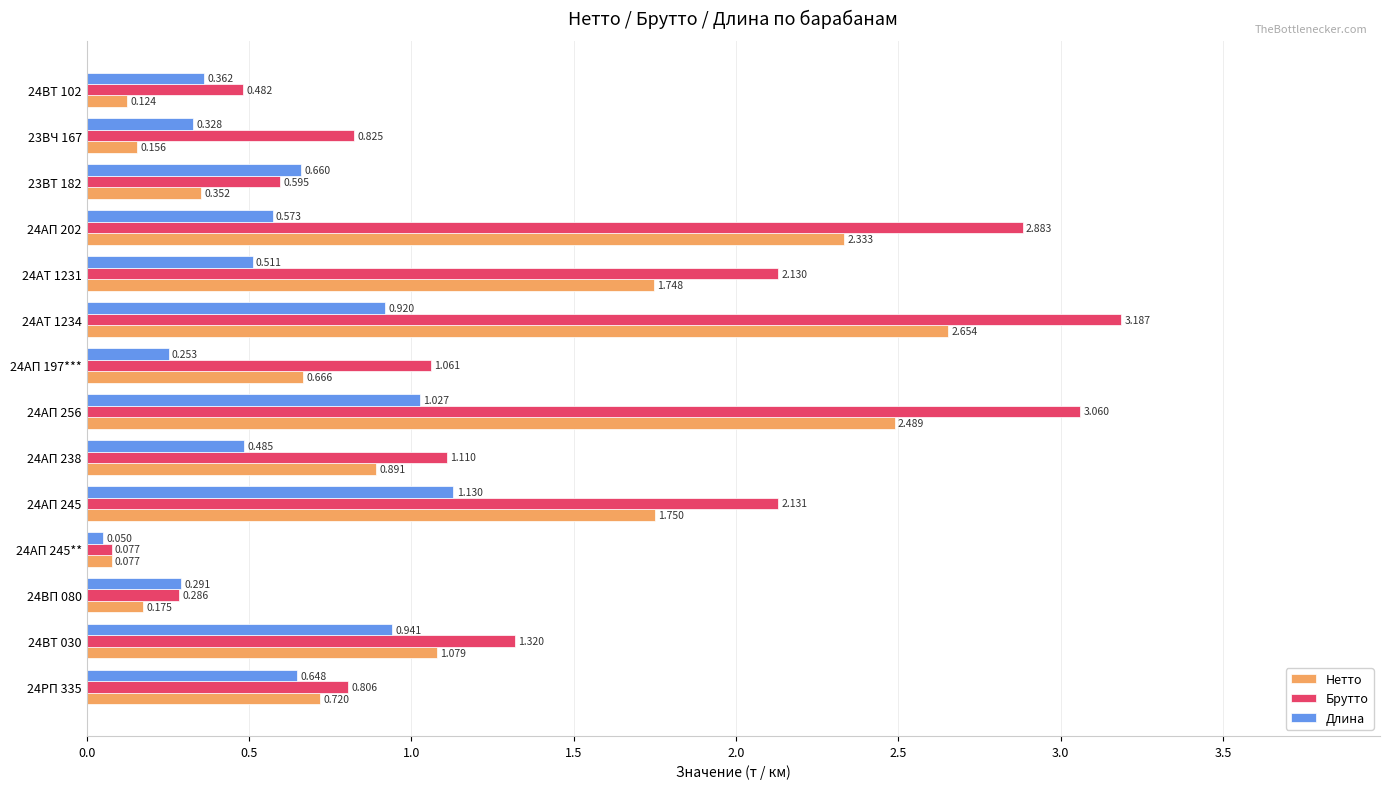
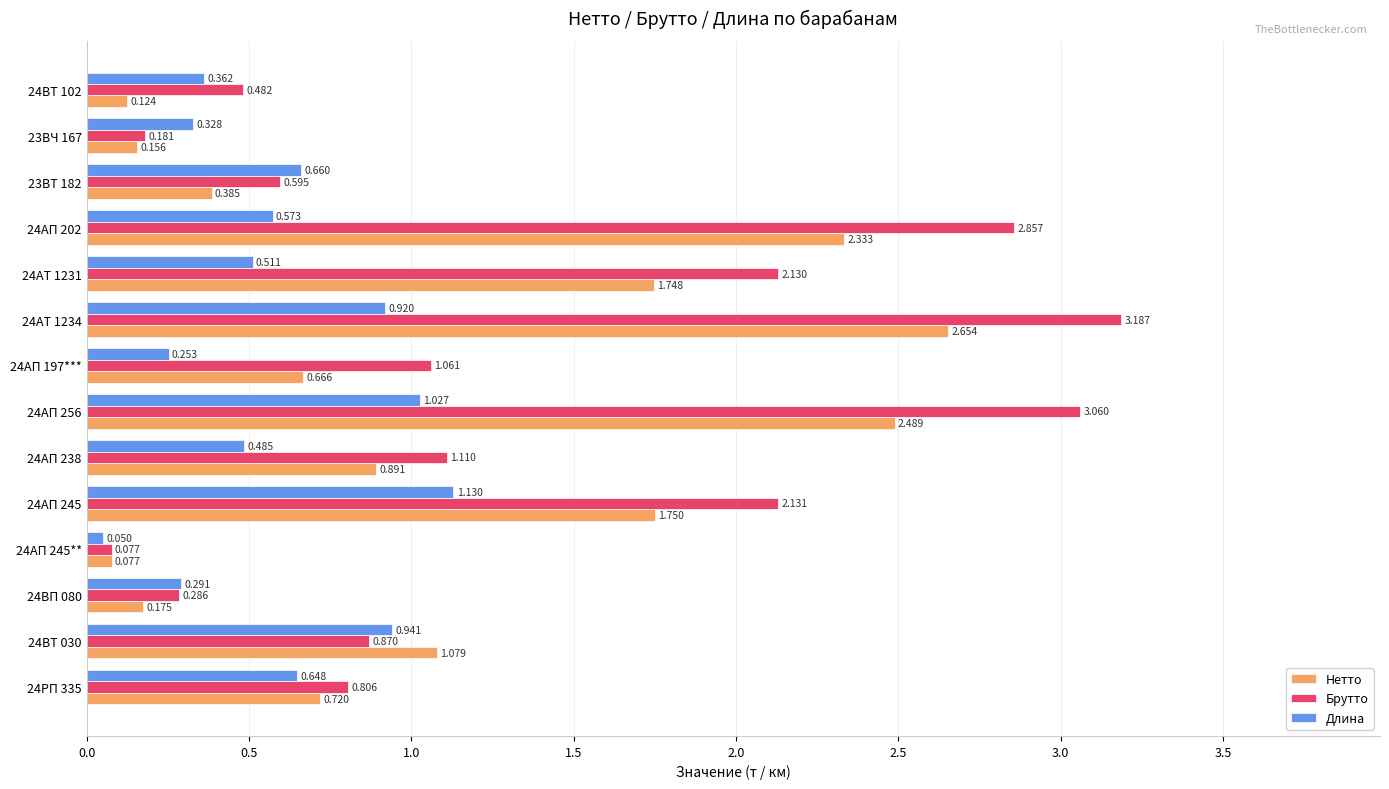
Брутто, 23ВЧ 167: 0.825 -> 0.181
Нетто, 23ВТ 182: 0.352 -> 0.385
Брутто, 24АП 202: 2.883 -> 2.857
Брутто, 24ВТ 030: 1.320 -> 0.870
